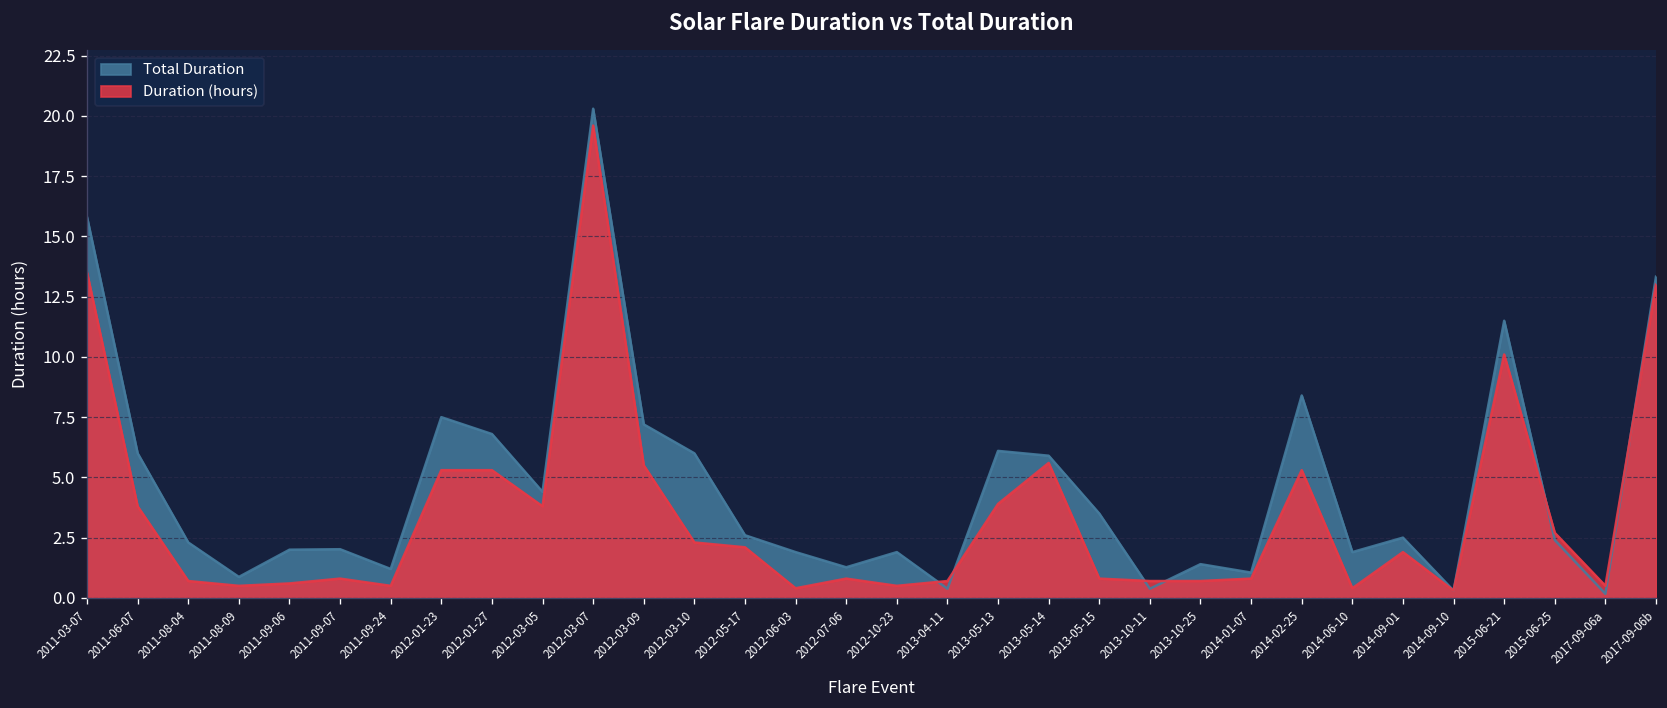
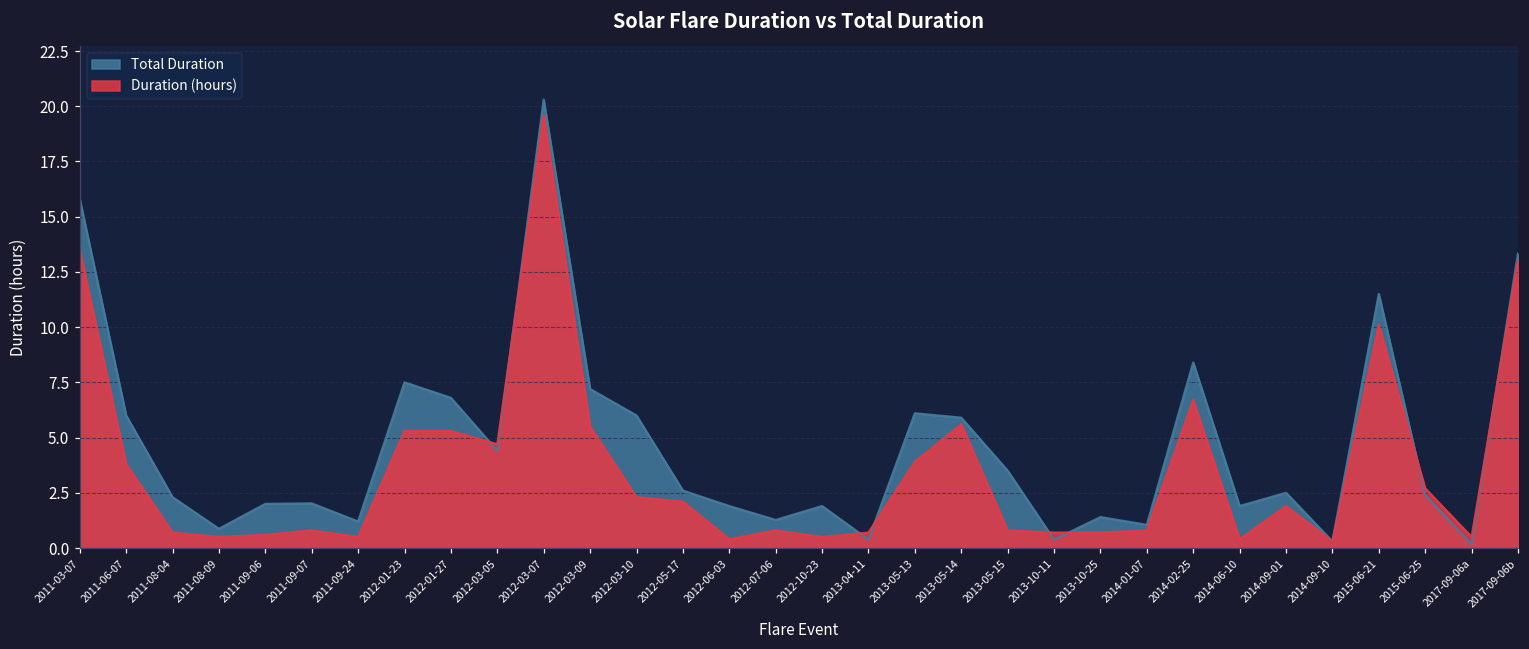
Duration (hours), 2012-03-05: 3.8 -> 4.7
Duration (hours), 2014-02-25: 5.3 -> 6.7
